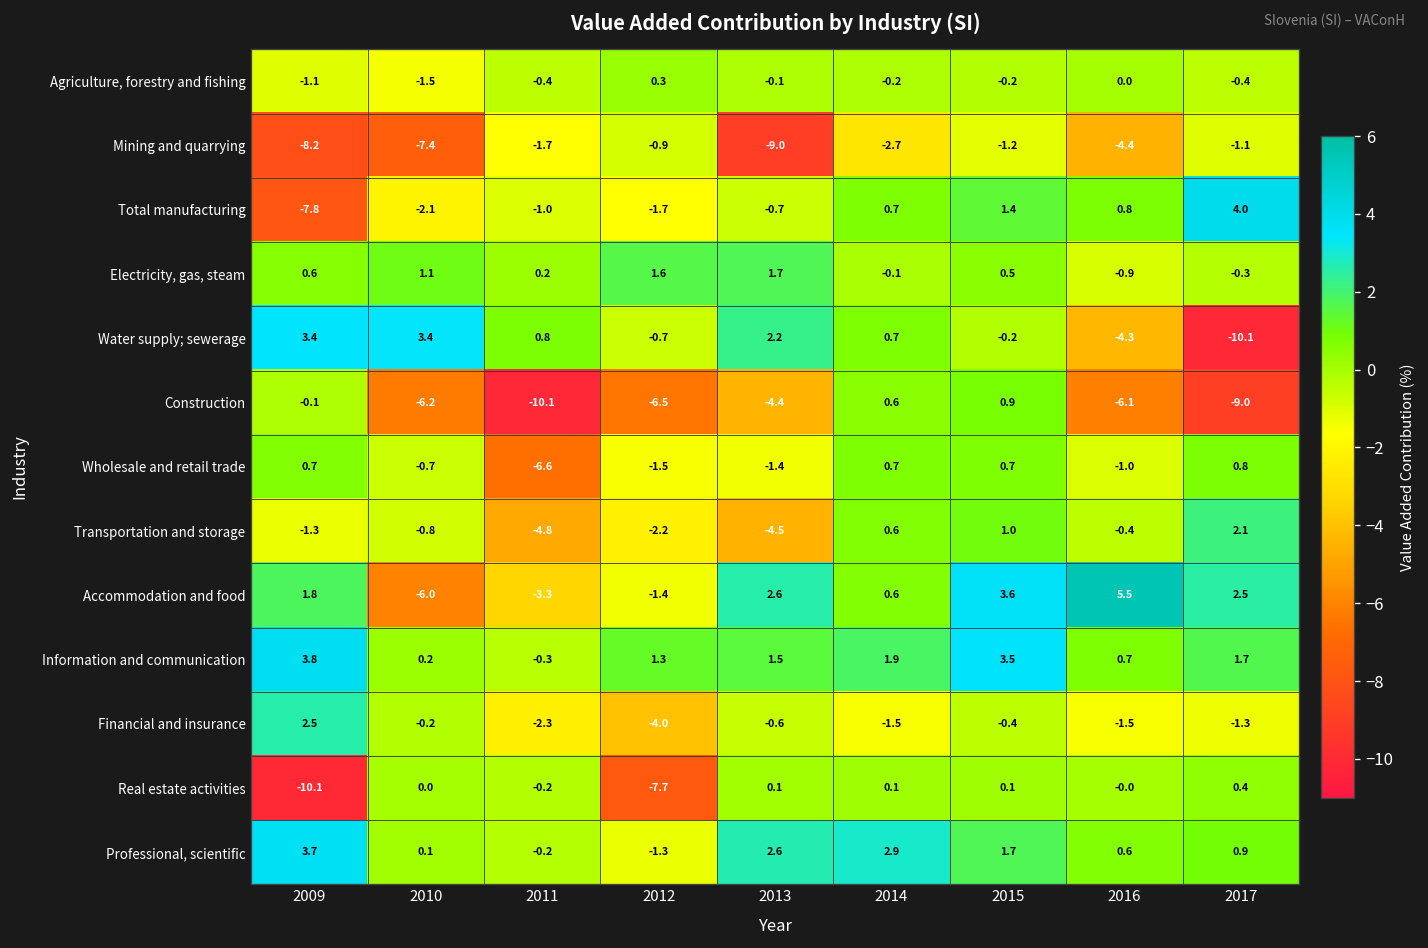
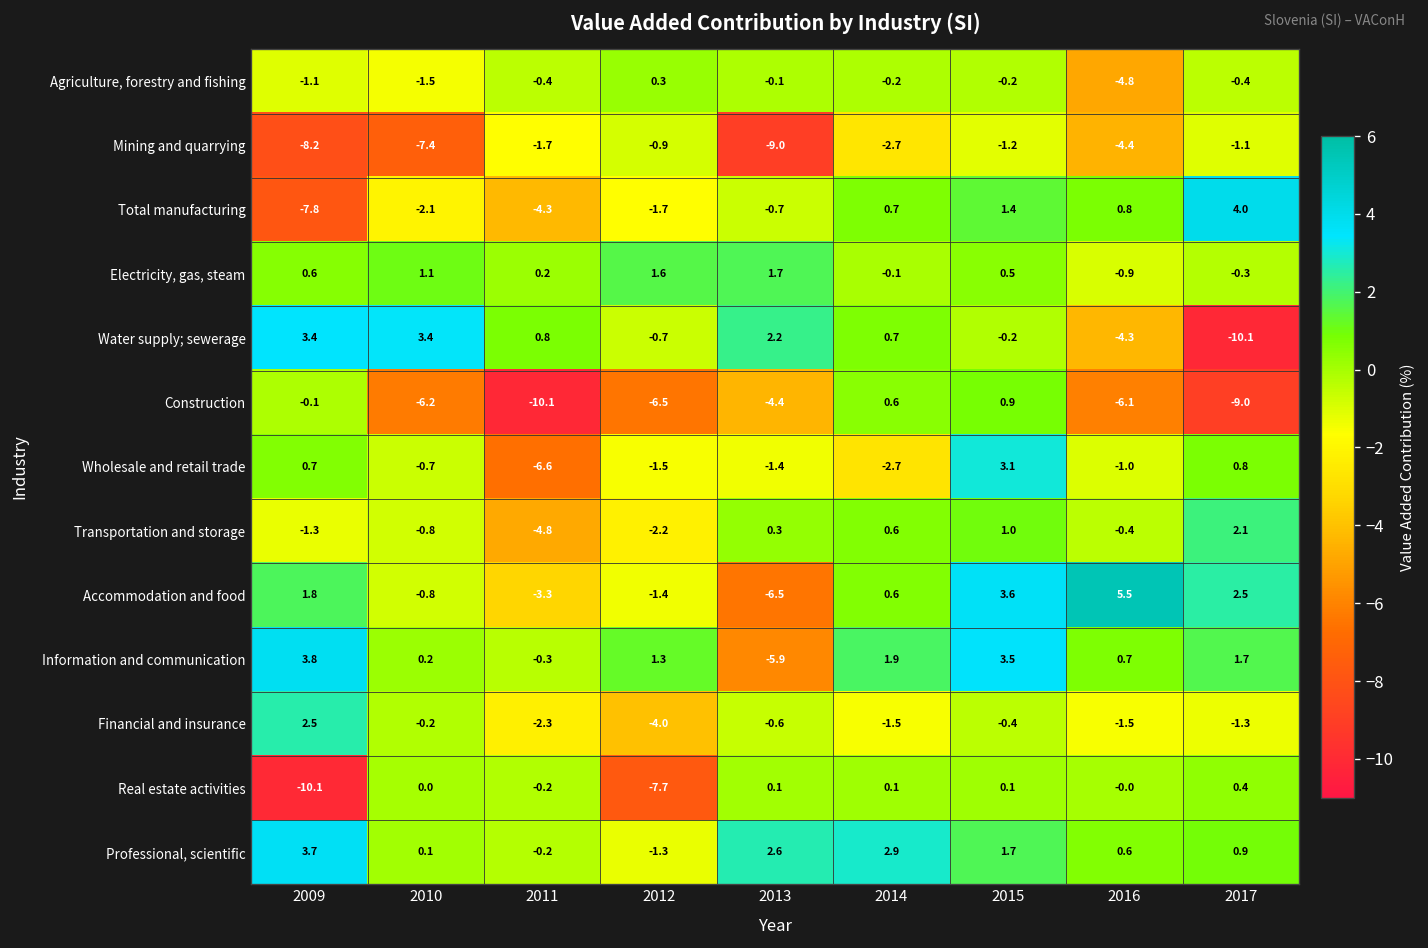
Agriculture, forestry and fishing, 2016: 0.0 -> -4.8
Total manufacturing, 2011: -1.0 -> -4.3
Wholesale and retail trade, 2014: 0.7 -> -2.7
Wholesale and retail trade, 2015: 0.7 -> 3.1
Transportation and storage, 2013: -4.5 -> 0.3
Accommodation and food, 2010: -6.0 -> -0.8
Accommodation and food, 2013: 2.6 -> -6.5
Information and communication, 2013: 1.5 -> -5.9
